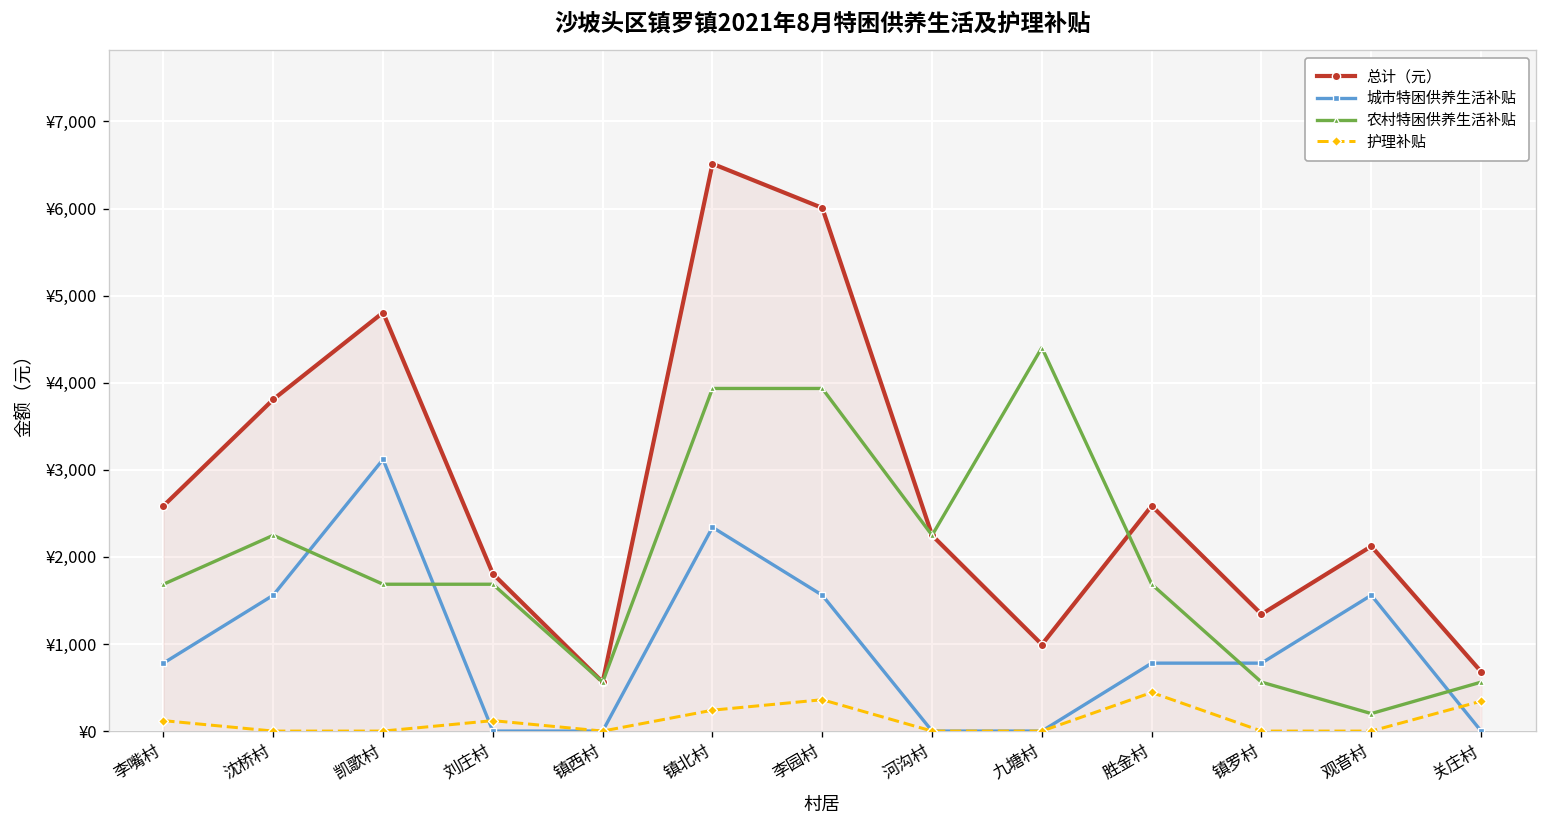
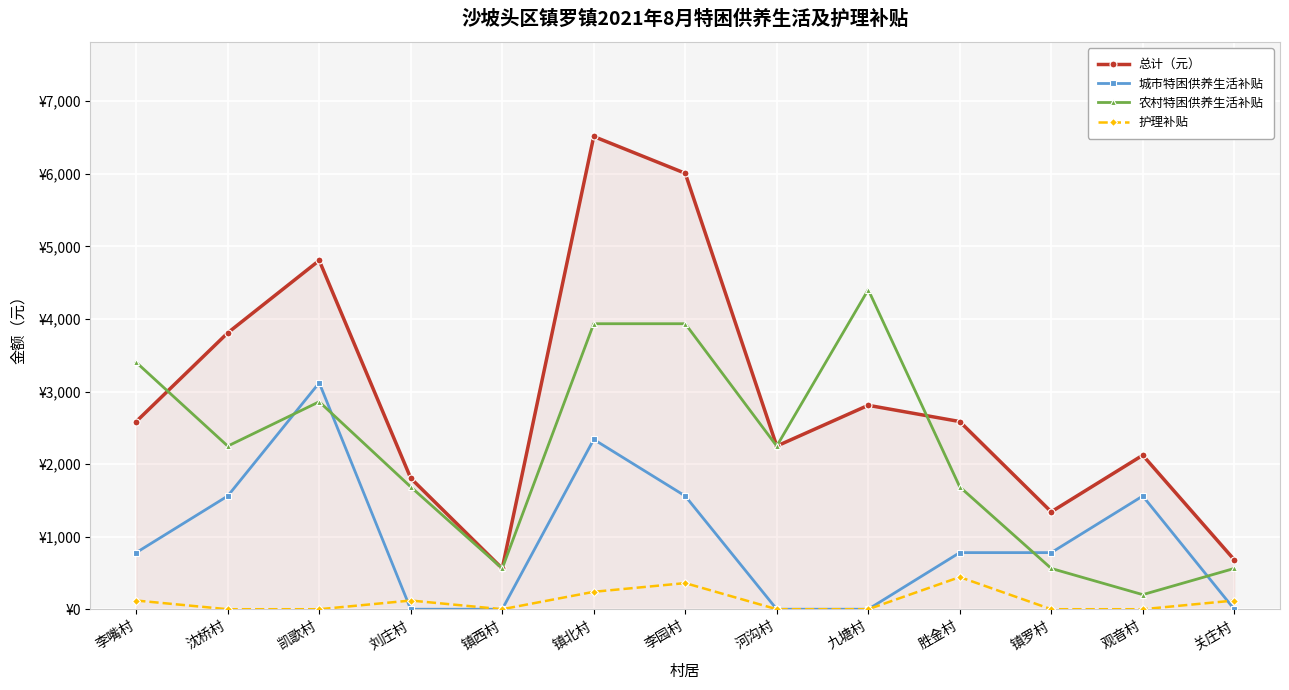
农村特困供养生活补贴, 李嘴村: ¥1,700 -> ¥3,400
农村特困供养生活补贴, 凯歌村: ¥1,700 -> ¥2,900
总计（元）, 九塘村: ¥1,000 -> ¥2,800
护理补贴, 关庄村: ¥300 -> ¥100
